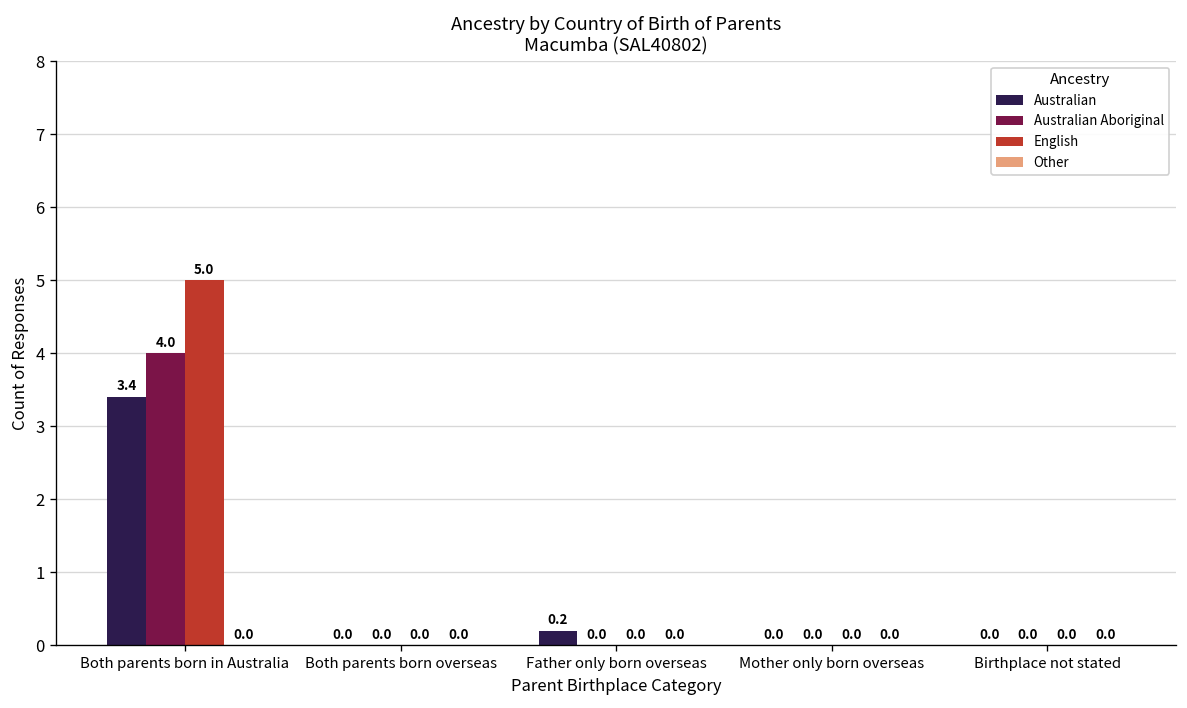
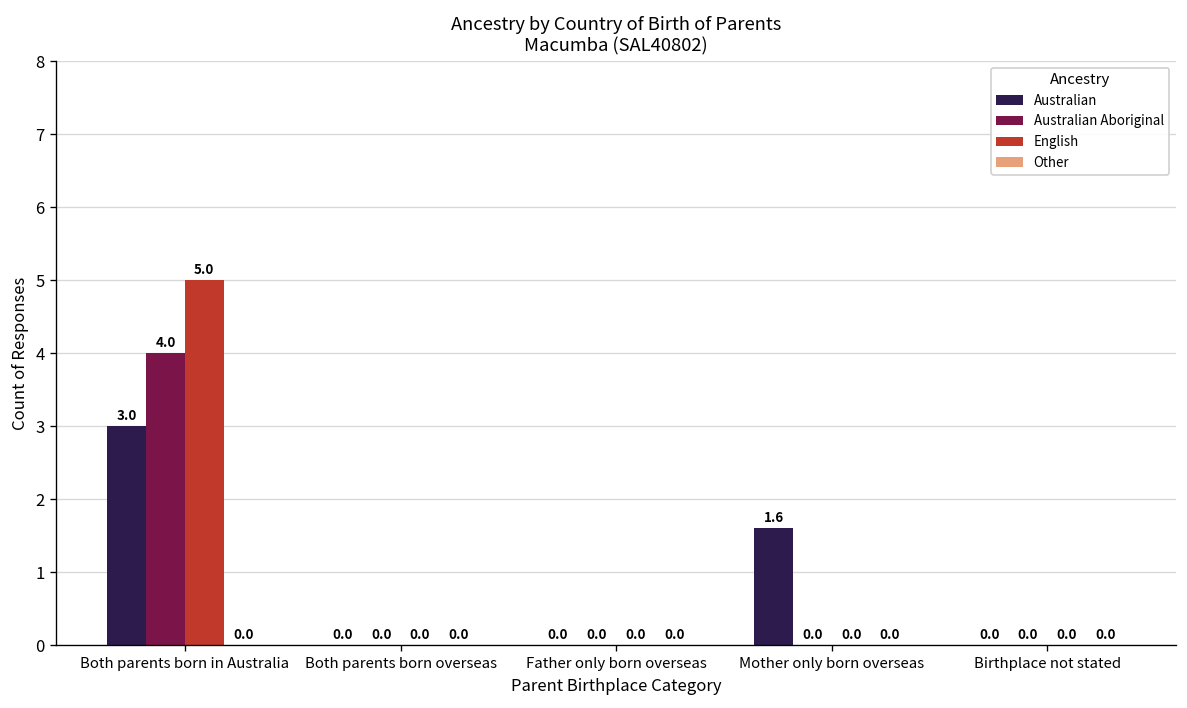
Australian, Both parents born in Australia: 3.4 -> 3.0
Australian, Father only born overseas: 0.2 -> 0.0
Australian, Mother only born overseas: 0.0 -> 1.6
